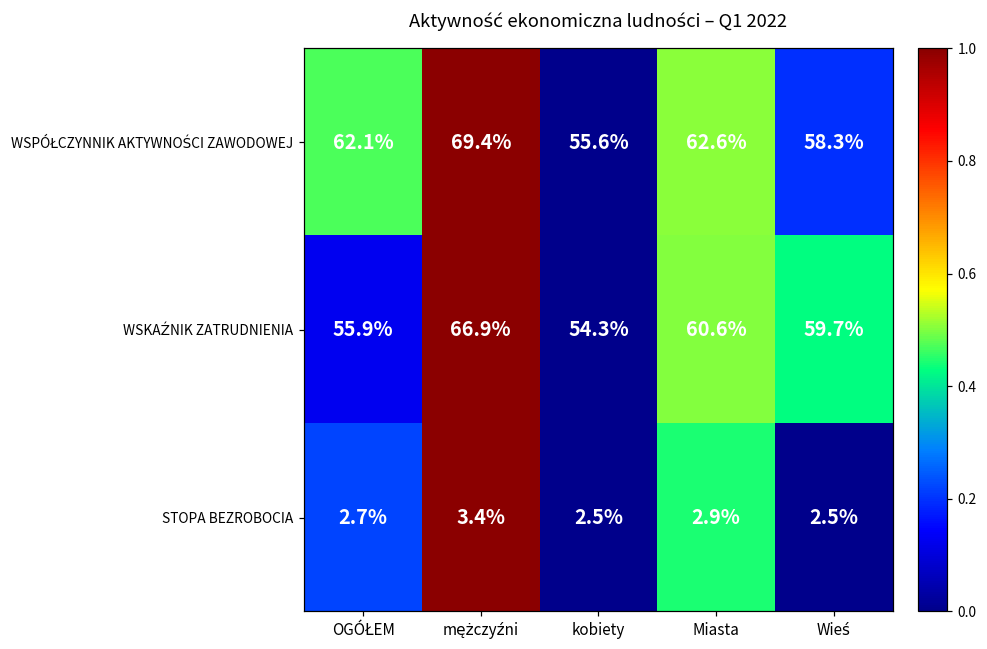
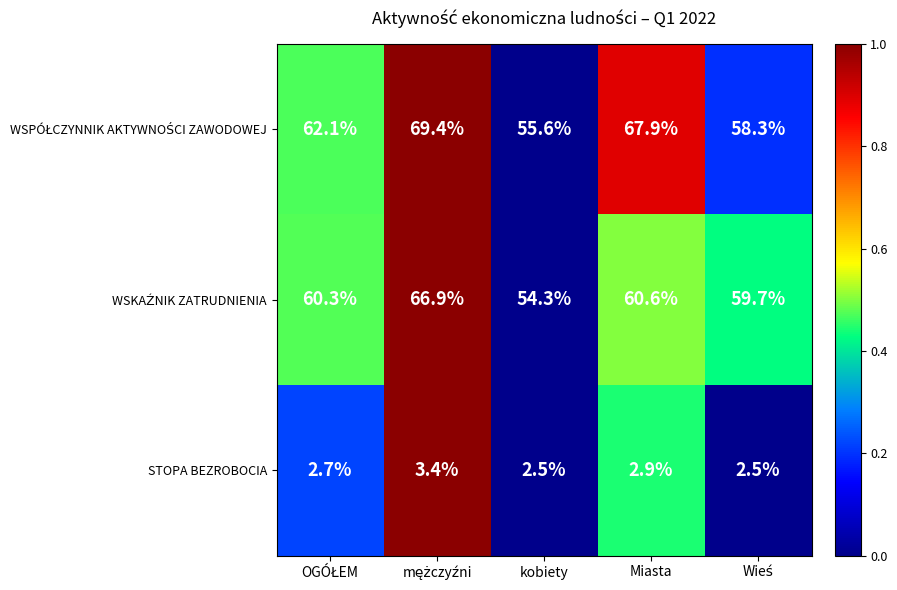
WSPÓŁCZYNNIK AKTYWNOŚCI ZAWODOWEJ, Miasta: 62.6% -> 67.9%
WSKAŹNIK ZATRUDNIENIA, OGÓŁEM: 55.9% -> 60.3%
